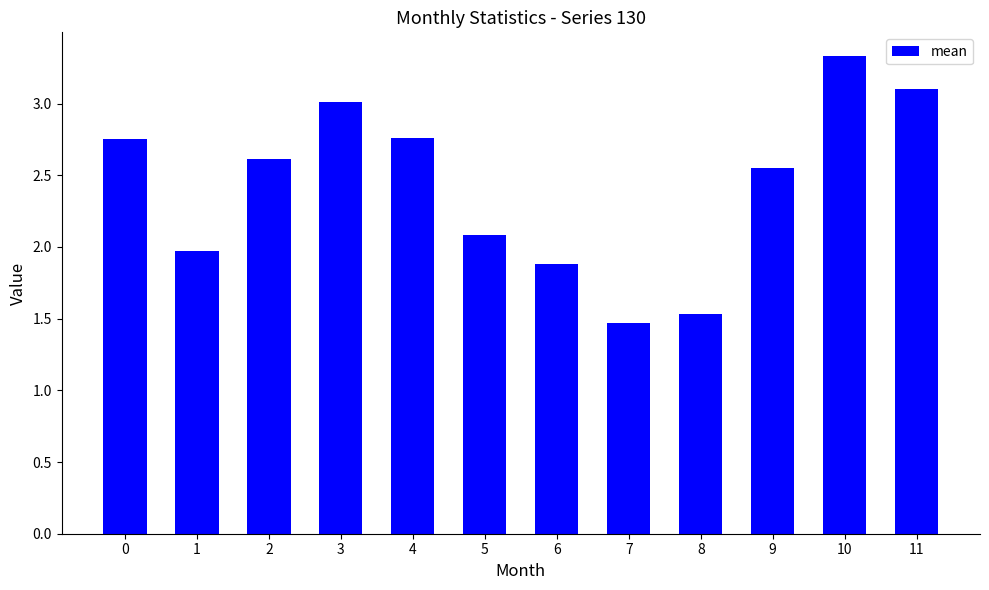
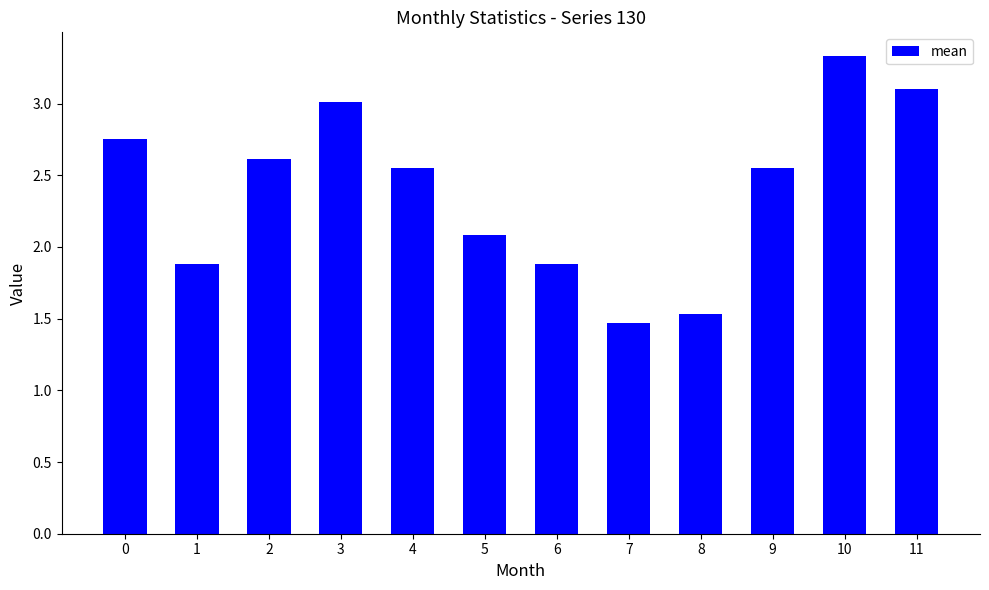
1: 1.97 -> 1.88
4: 2.76 -> 2.55
